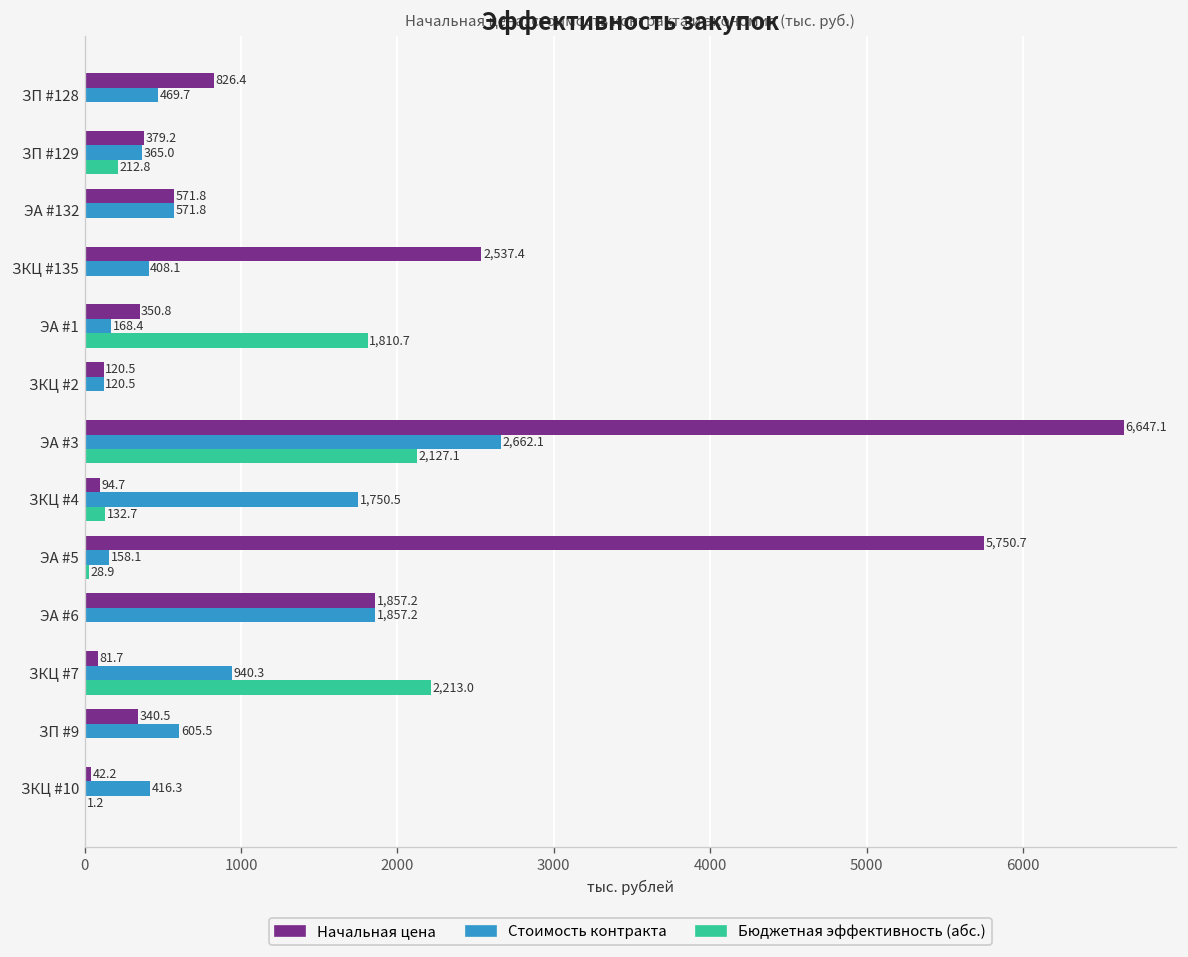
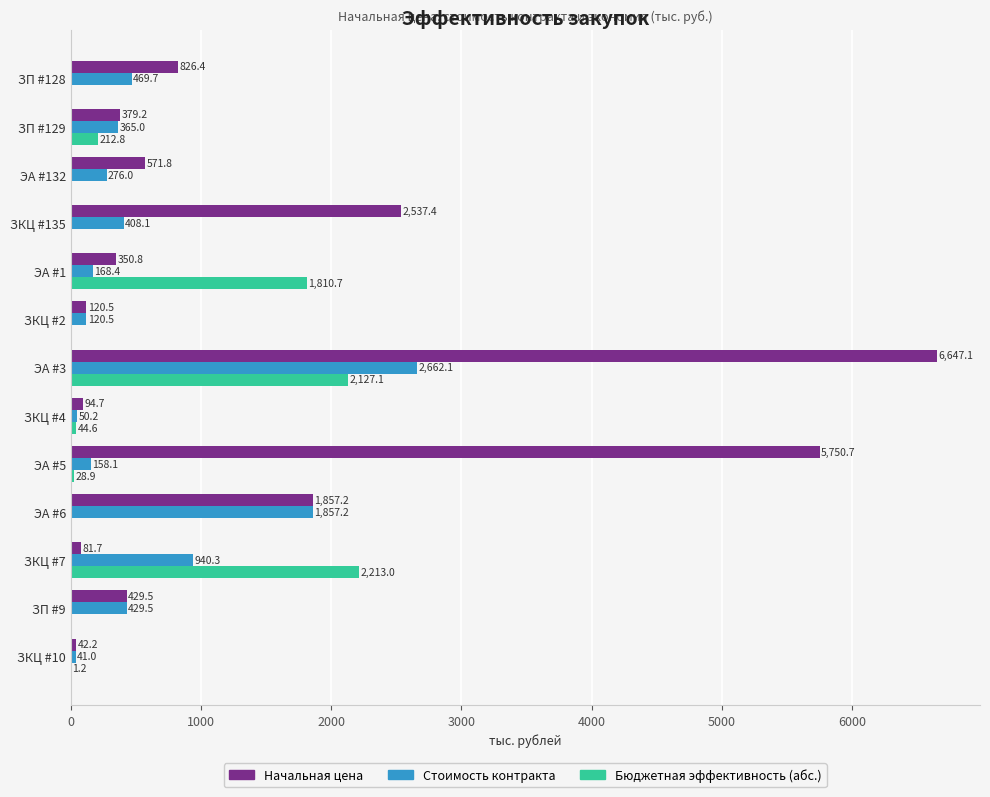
Стоимость контракта, ЭА #132: 571.8 -> 276.0
Стоимость контракта, ЗКЦ #4: 1,750.5 -> 50.2
Бюджетная эффективность (абс.), ЗКЦ #4: 132.7 -> 44.6
Начальная цена, ЗП #9: 340.5 -> 429.5
Стоимость контракта, ЗП #9: 605.5 -> 429.5
Стоимость контракта, ЗКЦ #10: 416.3 -> 41.0
